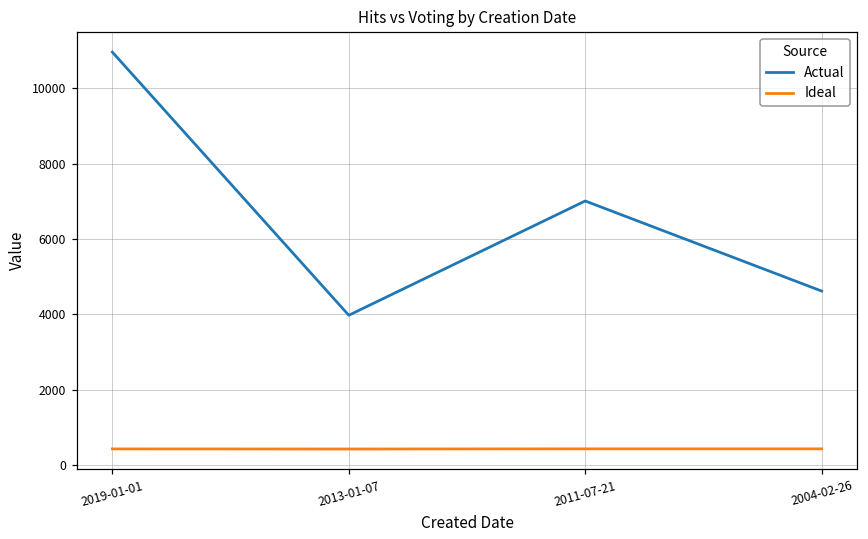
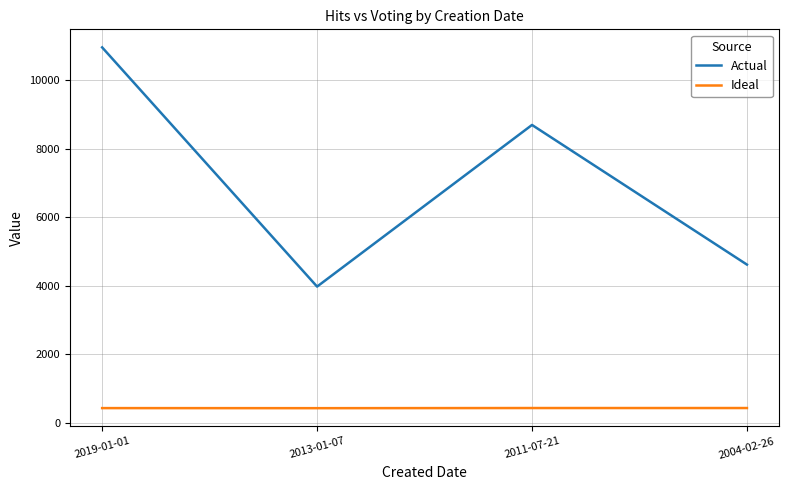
Actual, 2011-07-21: 7000 -> 8700
